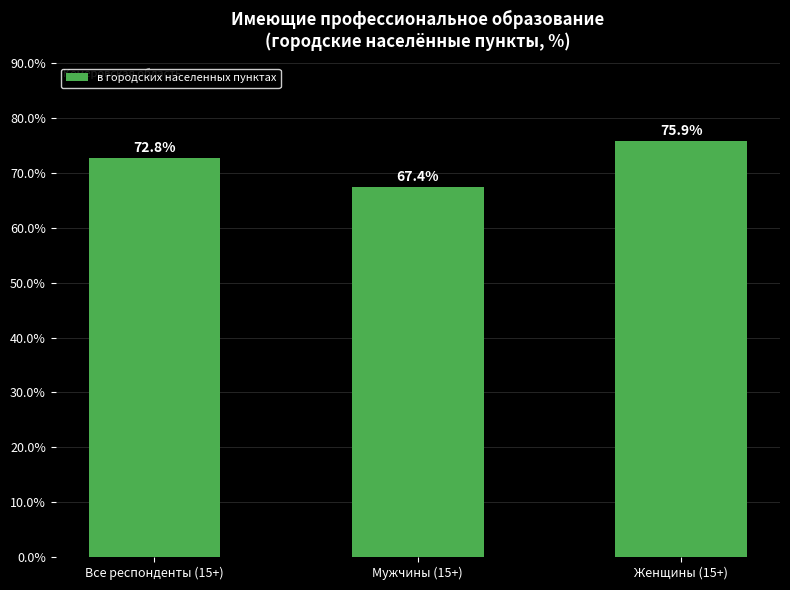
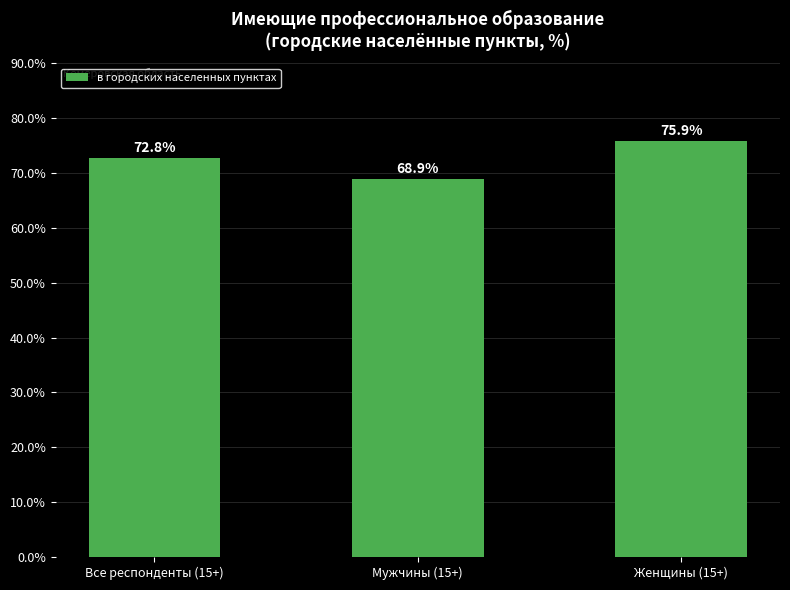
Мужчины (15+): 67.4% -> 68.9%
